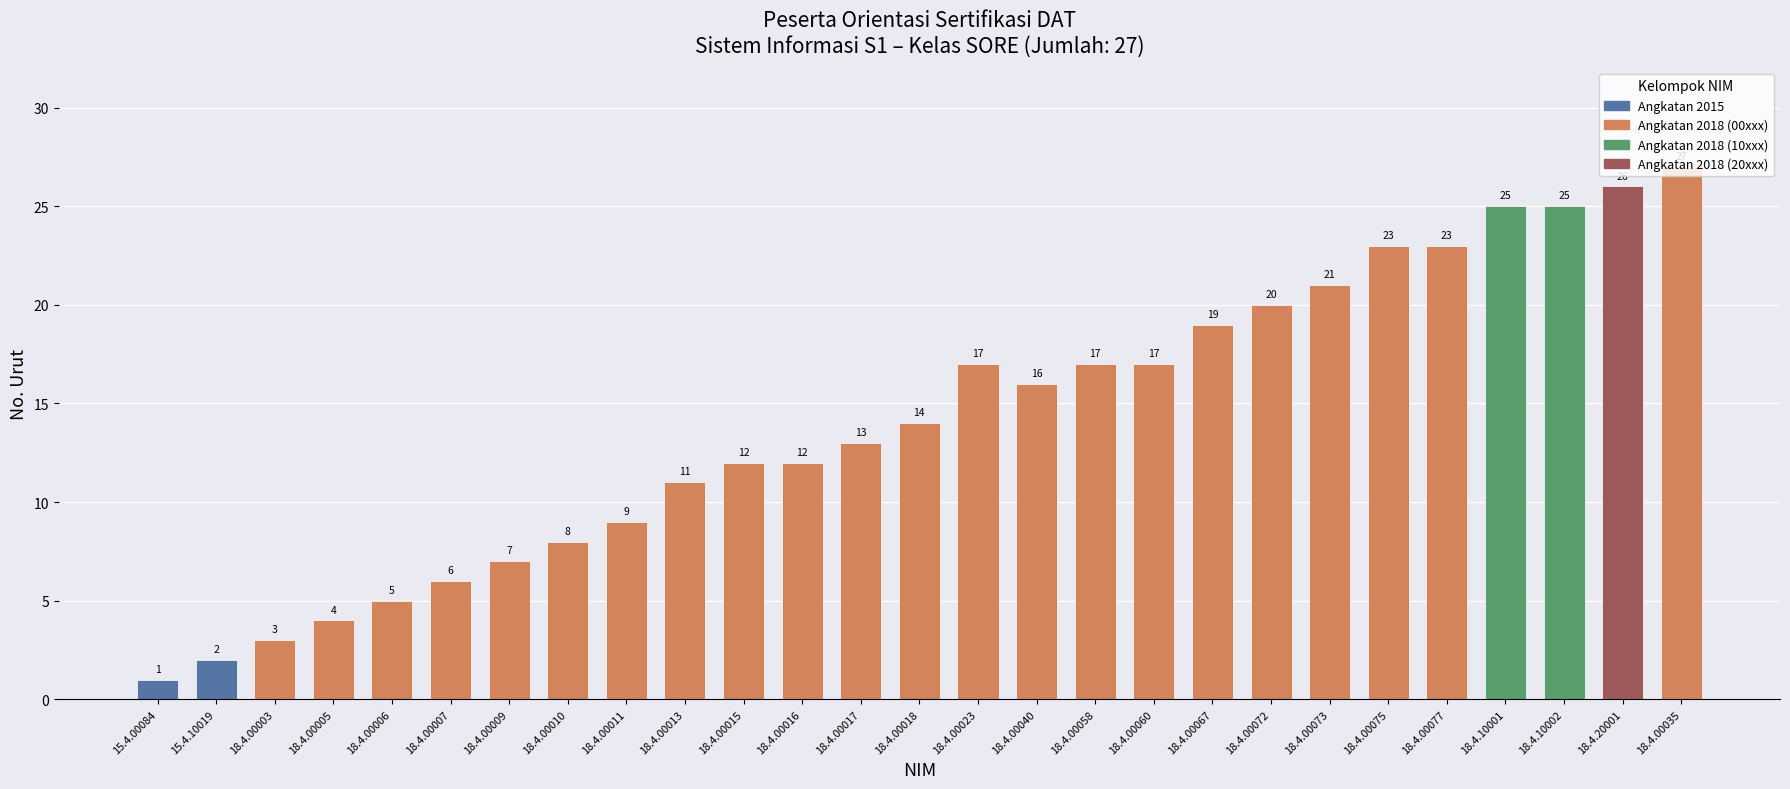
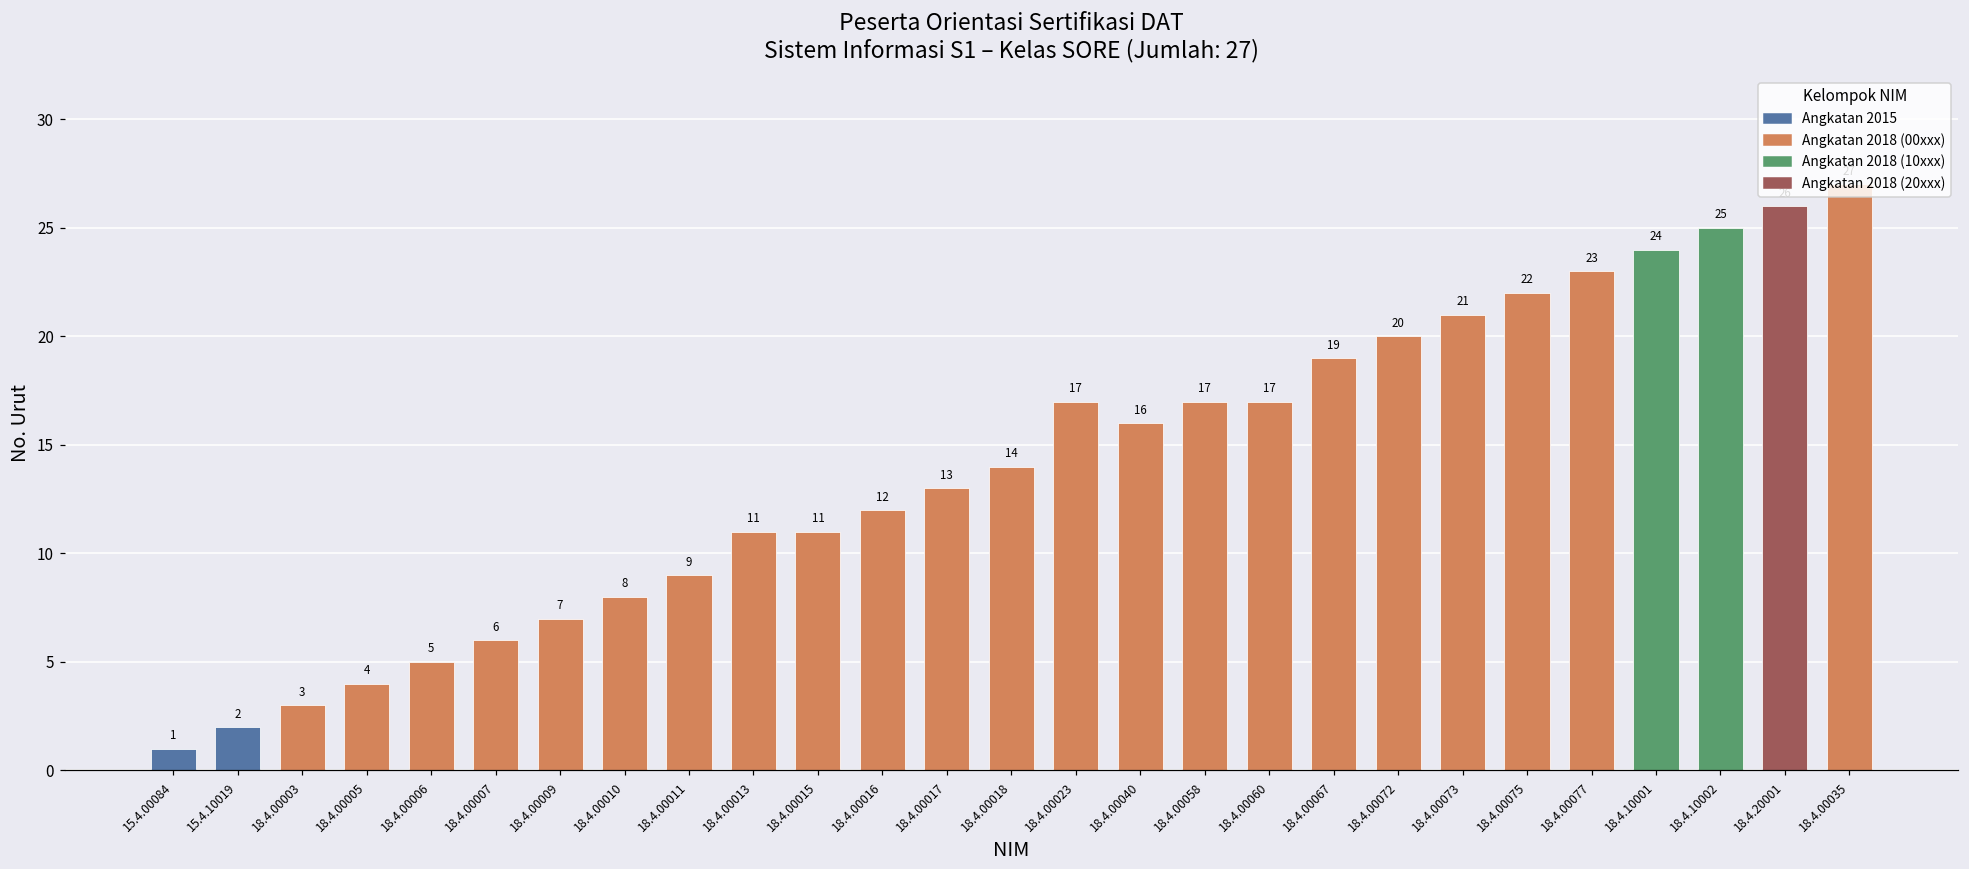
18.4.00015: 12 -> 11
18.4.00075: 23 -> 22
18.4.10001: 25 -> 24
